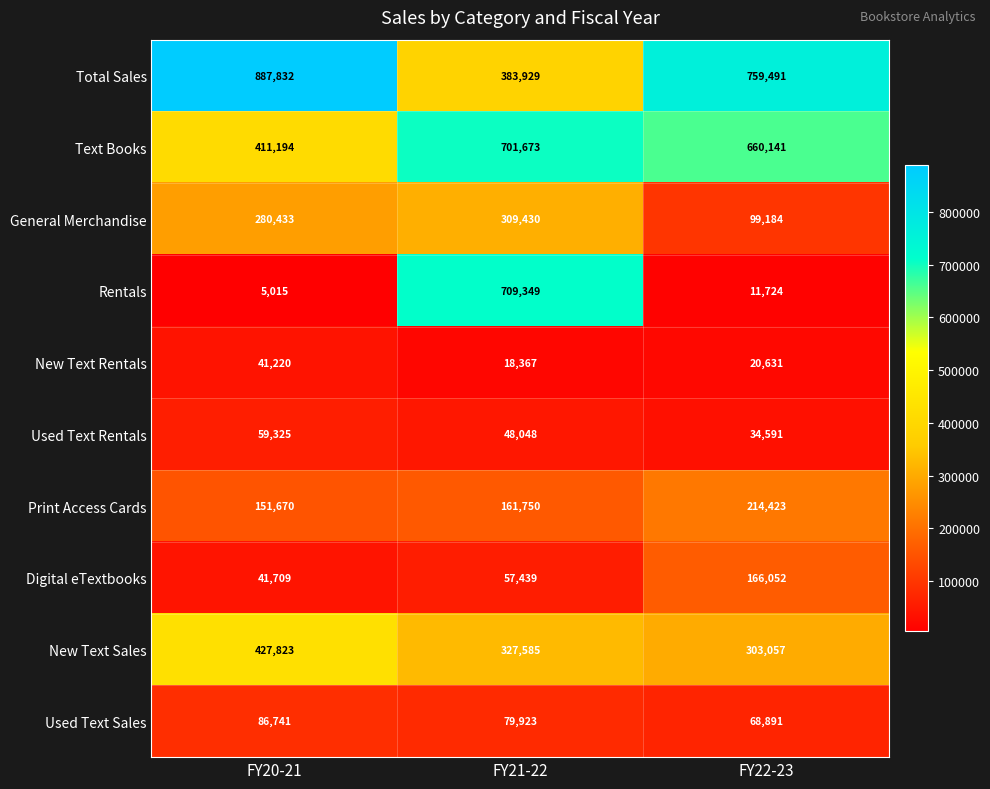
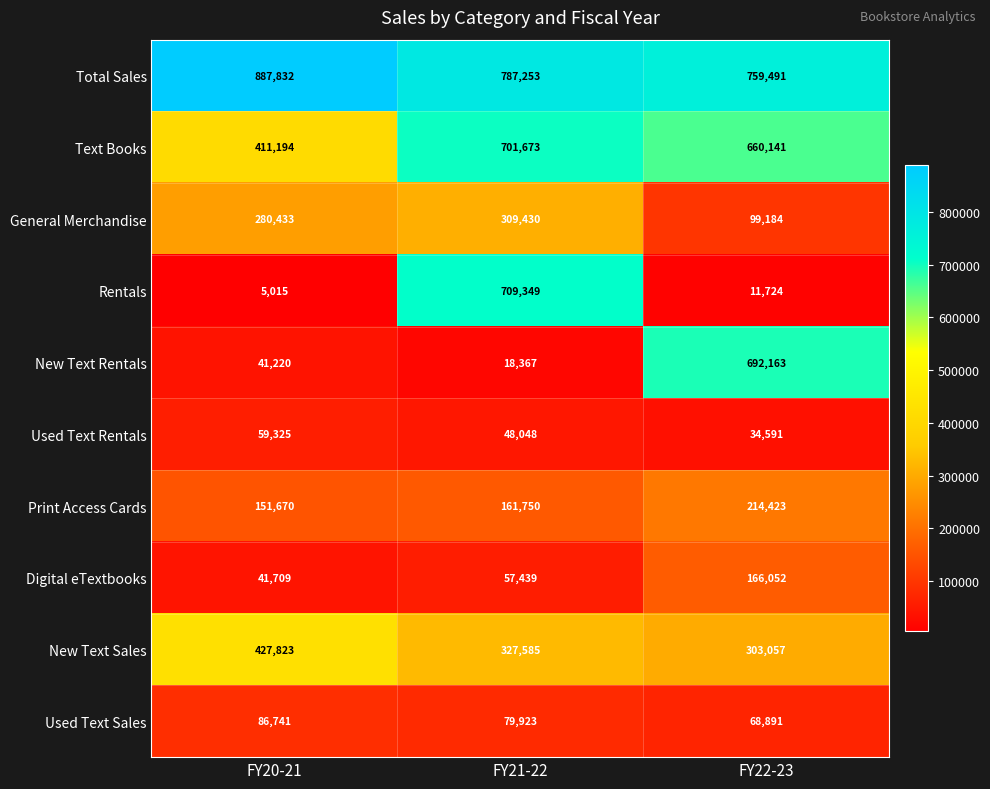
Total Sales, FY21-22: 383,929 -> 787,253
New Text Rentals, FY22-23: 20,631 -> 692,163
